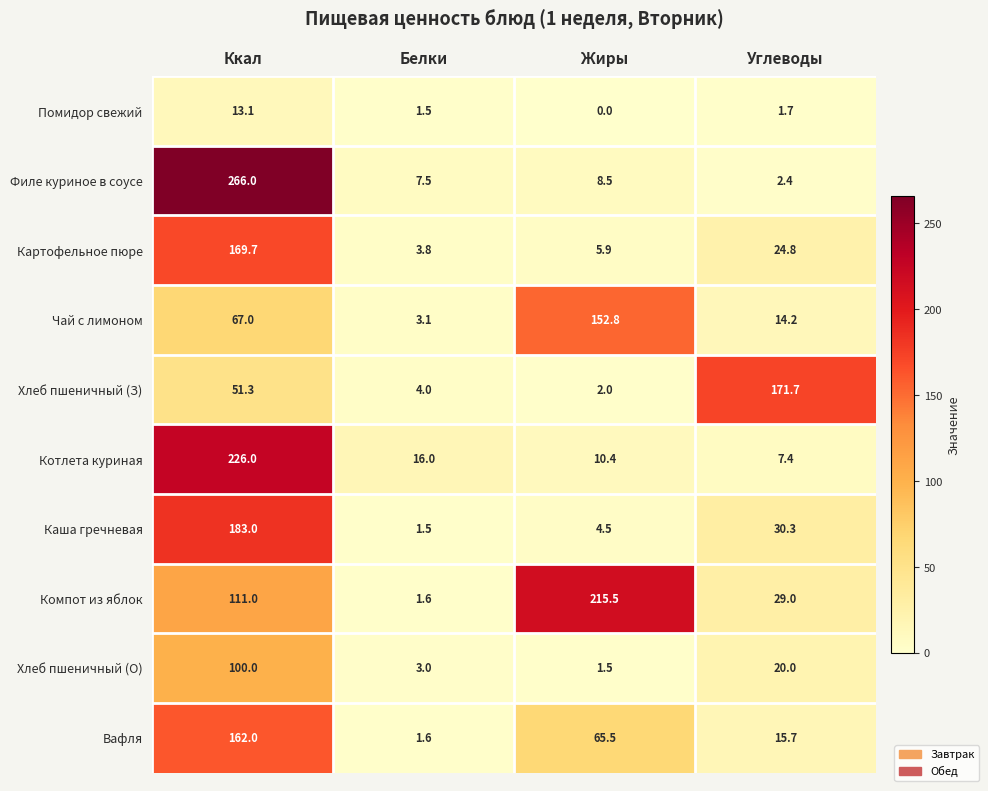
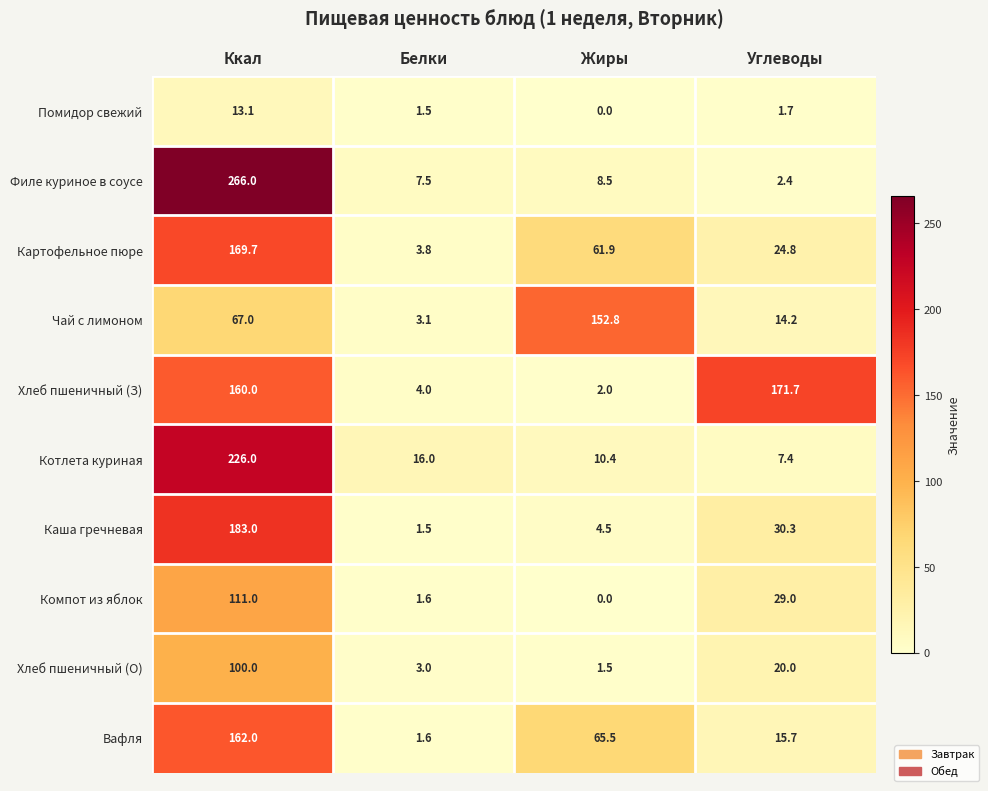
Картофельное пюре, Жиры: 5.9 -> 61.9
Хлеб пшеничный (З), Ккал: 51.3 -> 160.0
Компот из яблок, Жиры: 215.5 -> 0.0
